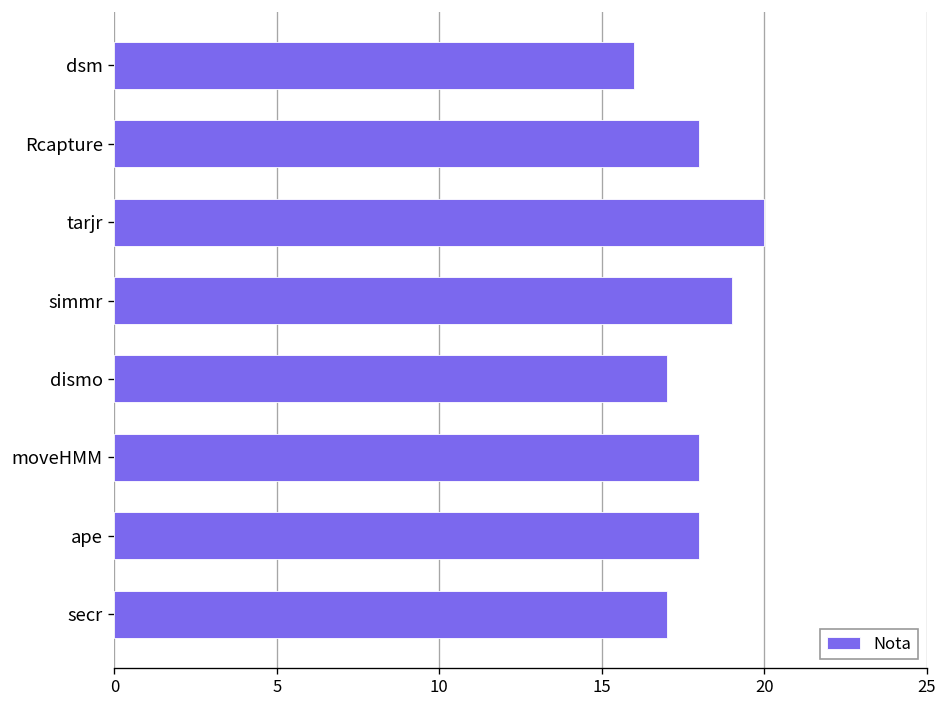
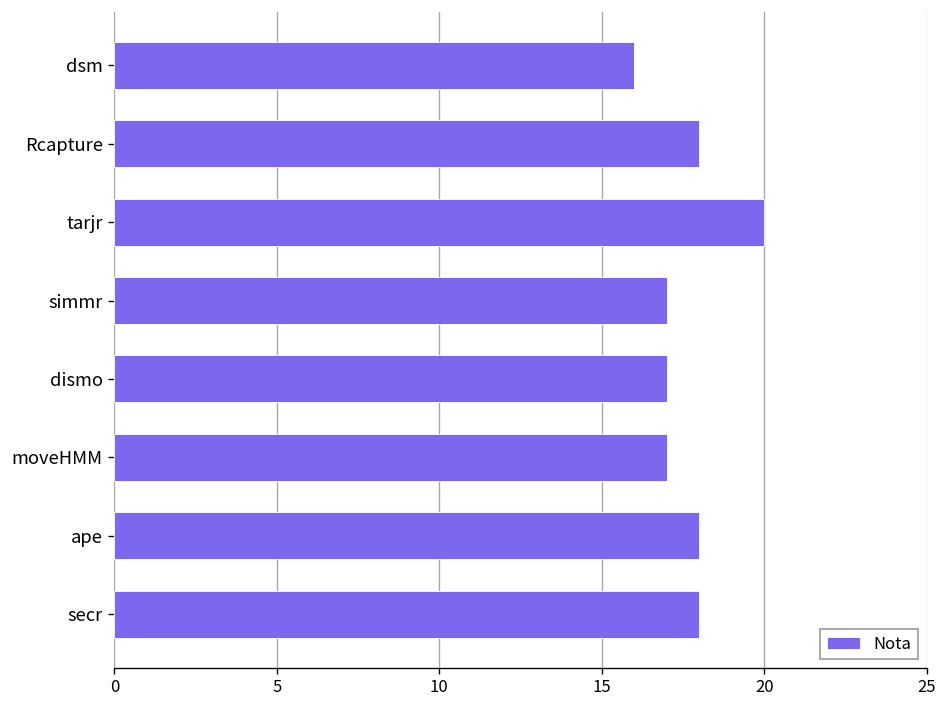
simmr: 19 -> 17
moveHMM: 18 -> 17
secr: 17 -> 18
